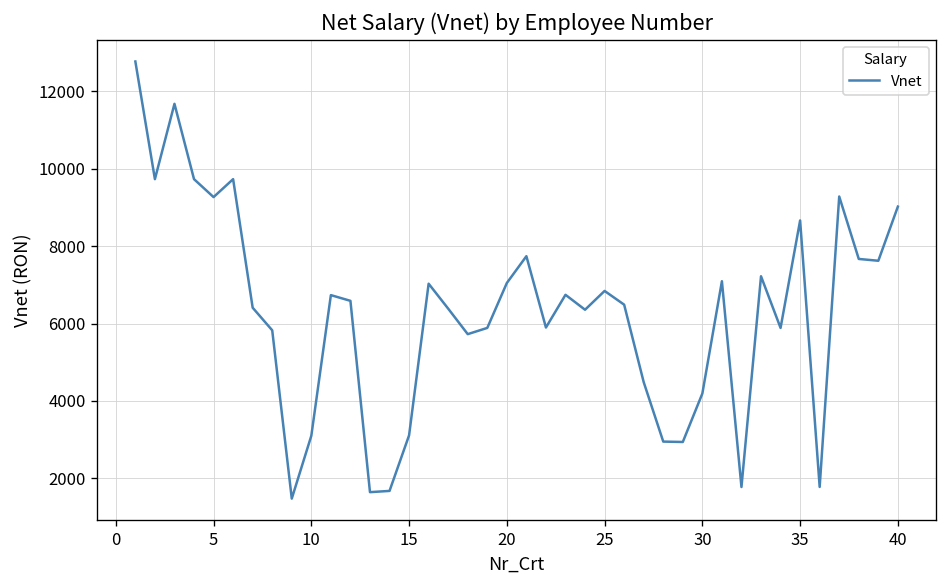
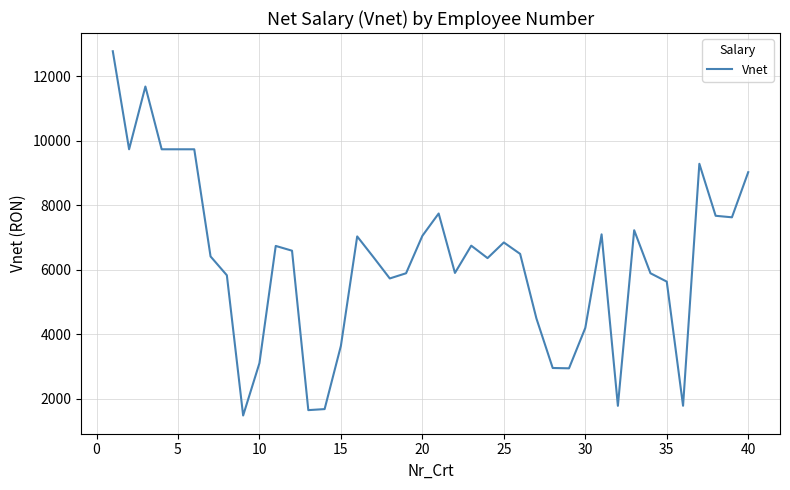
5: 9300 -> 9700
15: 3100 -> 3600
35: 8700 -> 5600
